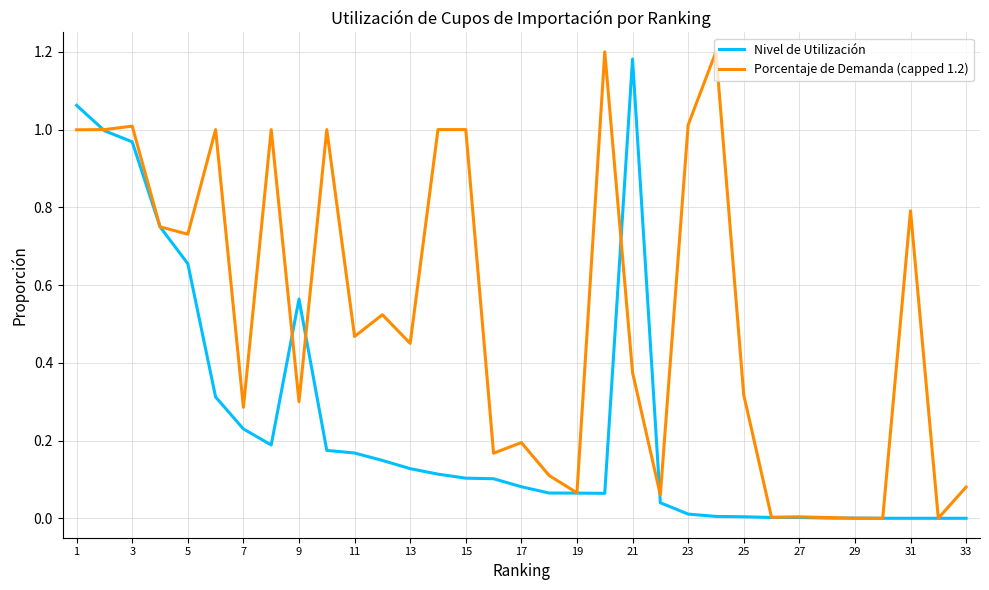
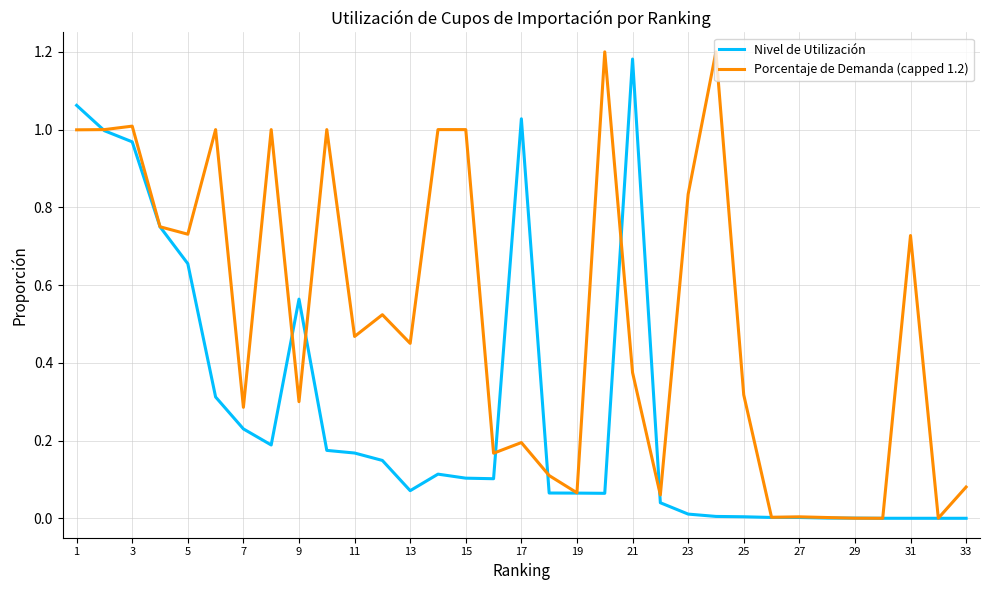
Nivel de Utilización, 13: 0.13 -> 0.07
Nivel de Utilización, 17: 0.08 -> 1.03
Porcentaje de Demanda (capped 1.2), 23: 1.01 -> 0.83
Porcentaje de Demanda (capped 1.2), 31: 0.79 -> 0.73
